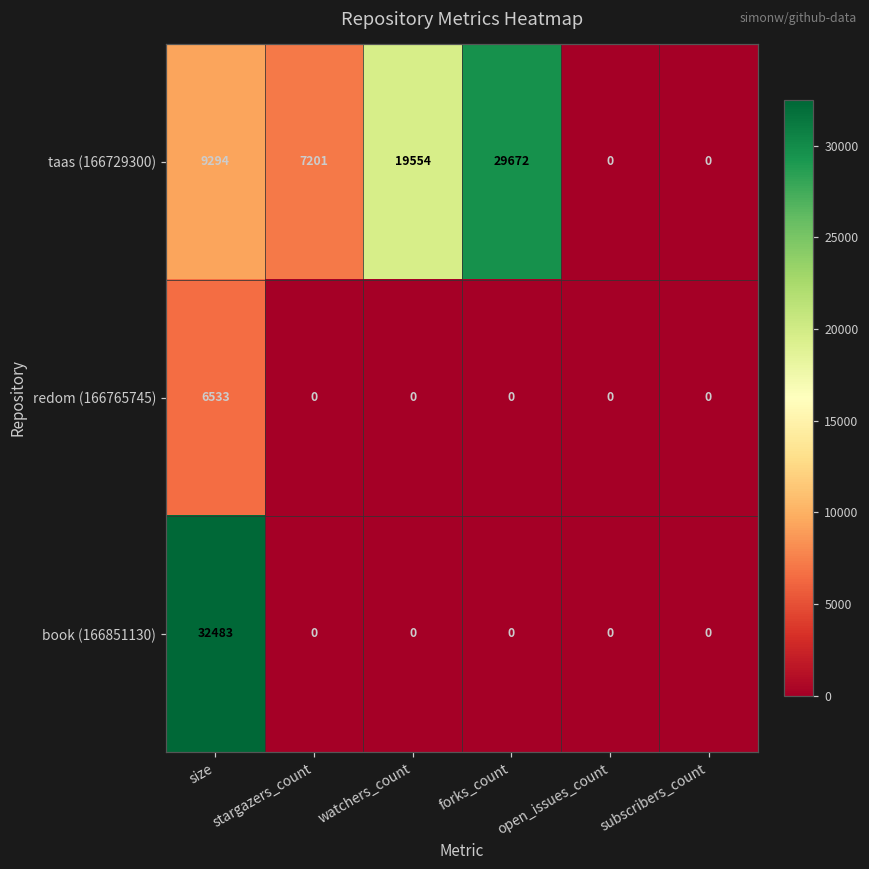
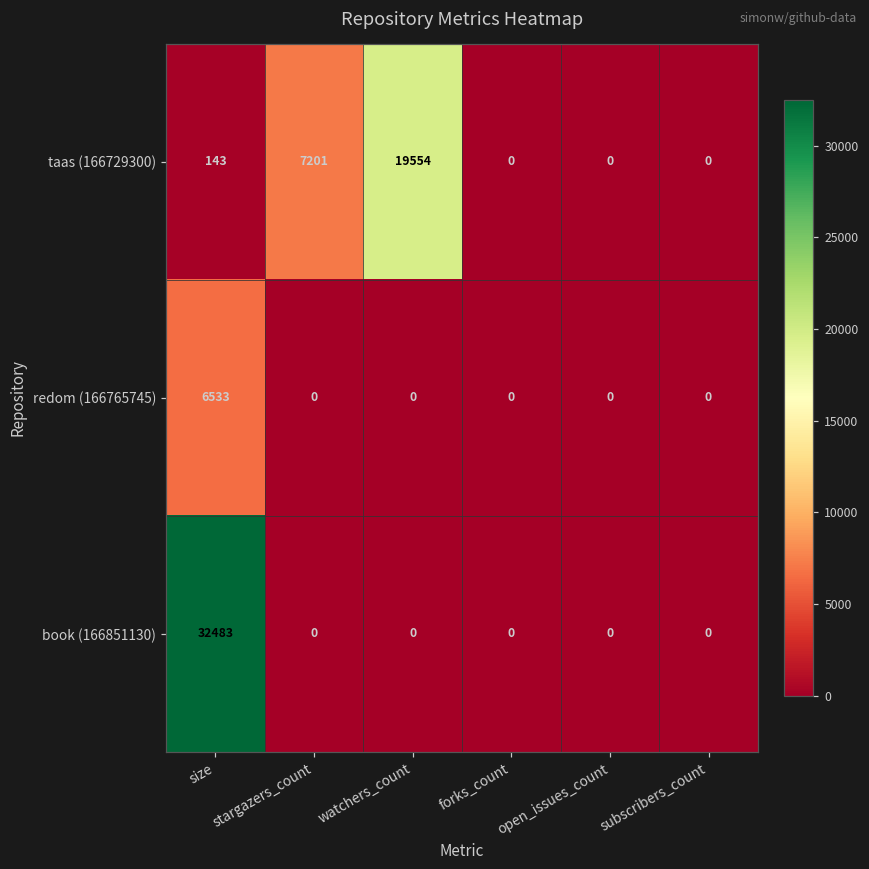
taas (166729300), size: 9294 -> 143
taas (166729300), forks_count: 29672 -> 0
